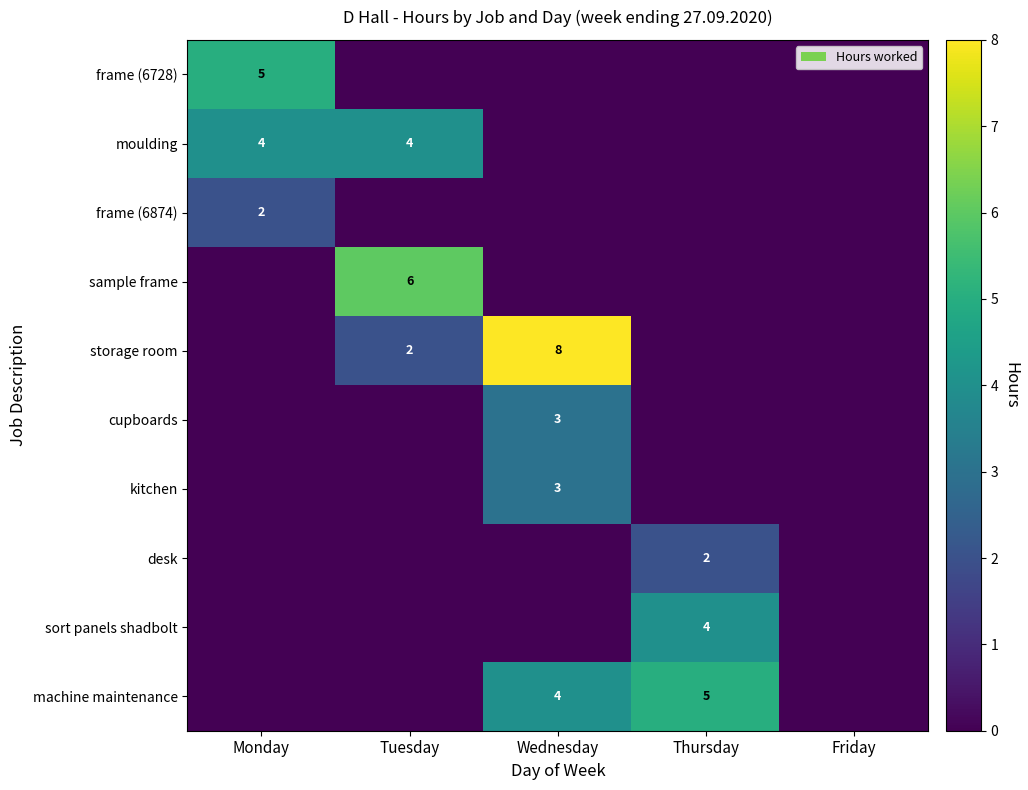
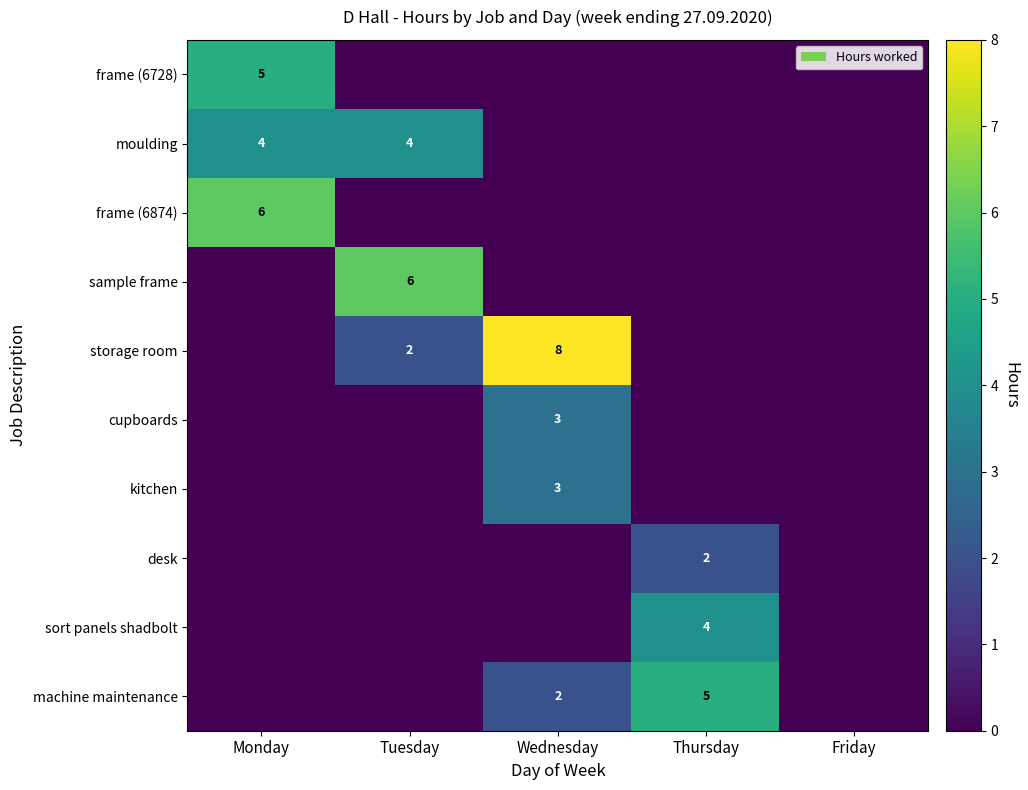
frame (6874), Monday: 2 -> 6
machine maintenance, Wednesday: 4 -> 2
